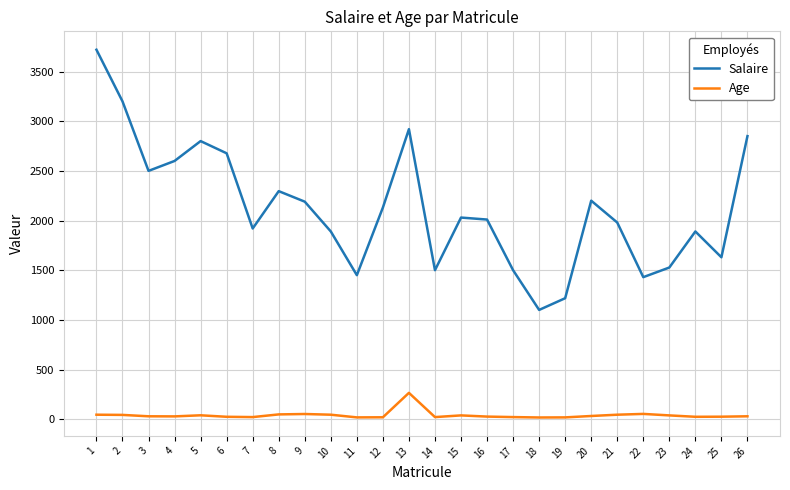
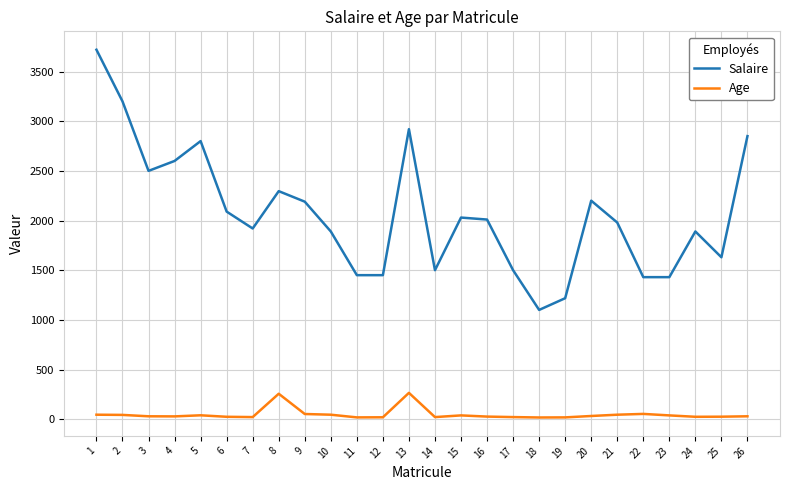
Salaire, 6: 2700 -> 2100
Age, 8: 0 -> 300
Salaire, 12: 2100 -> 1500
Salaire, 23: 1500 -> 1400
